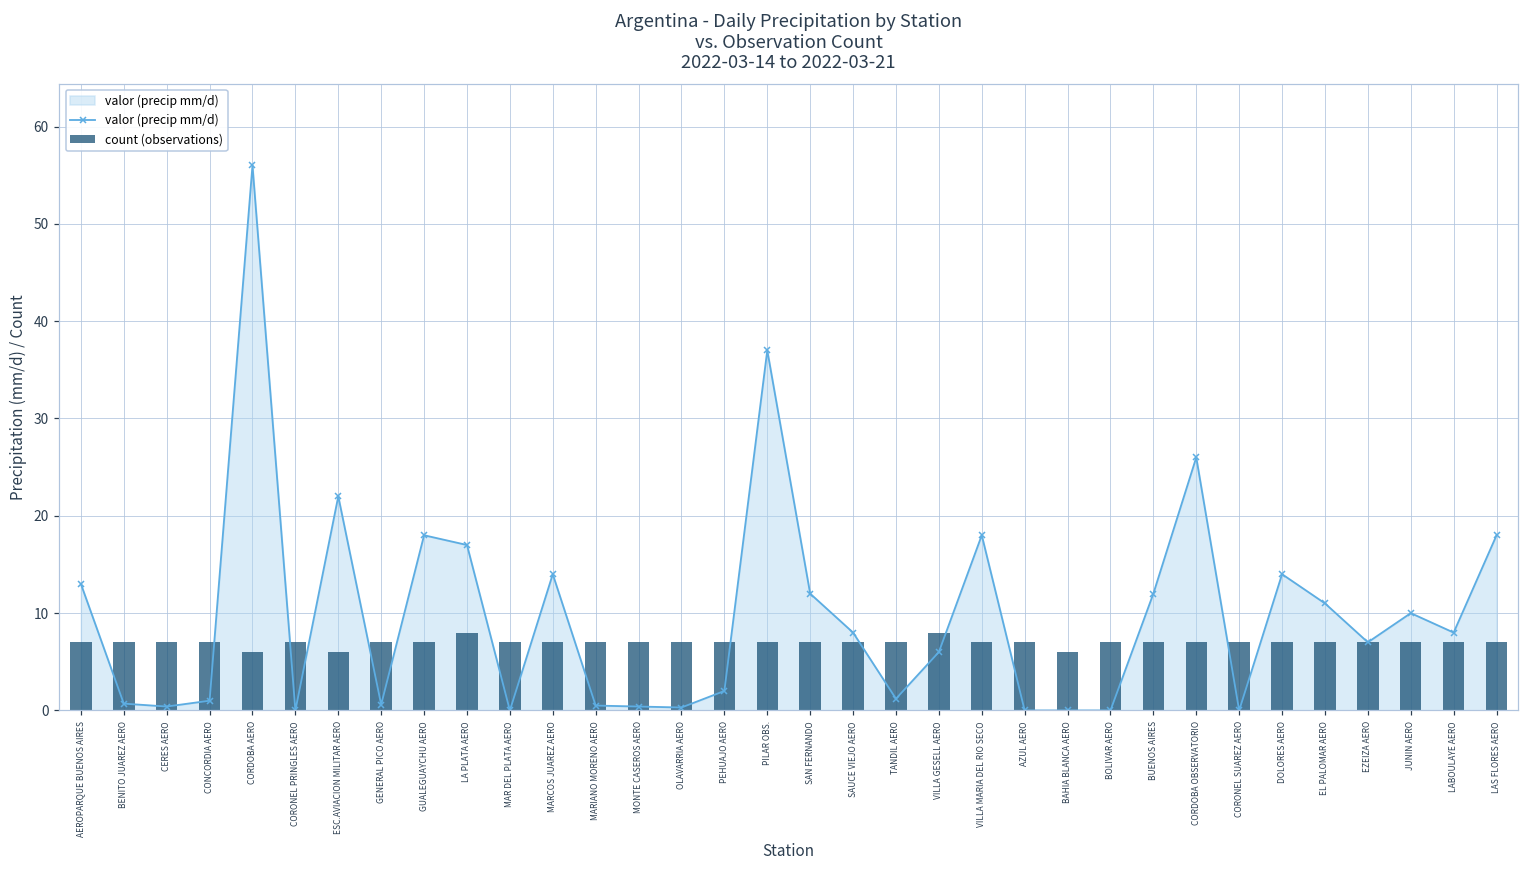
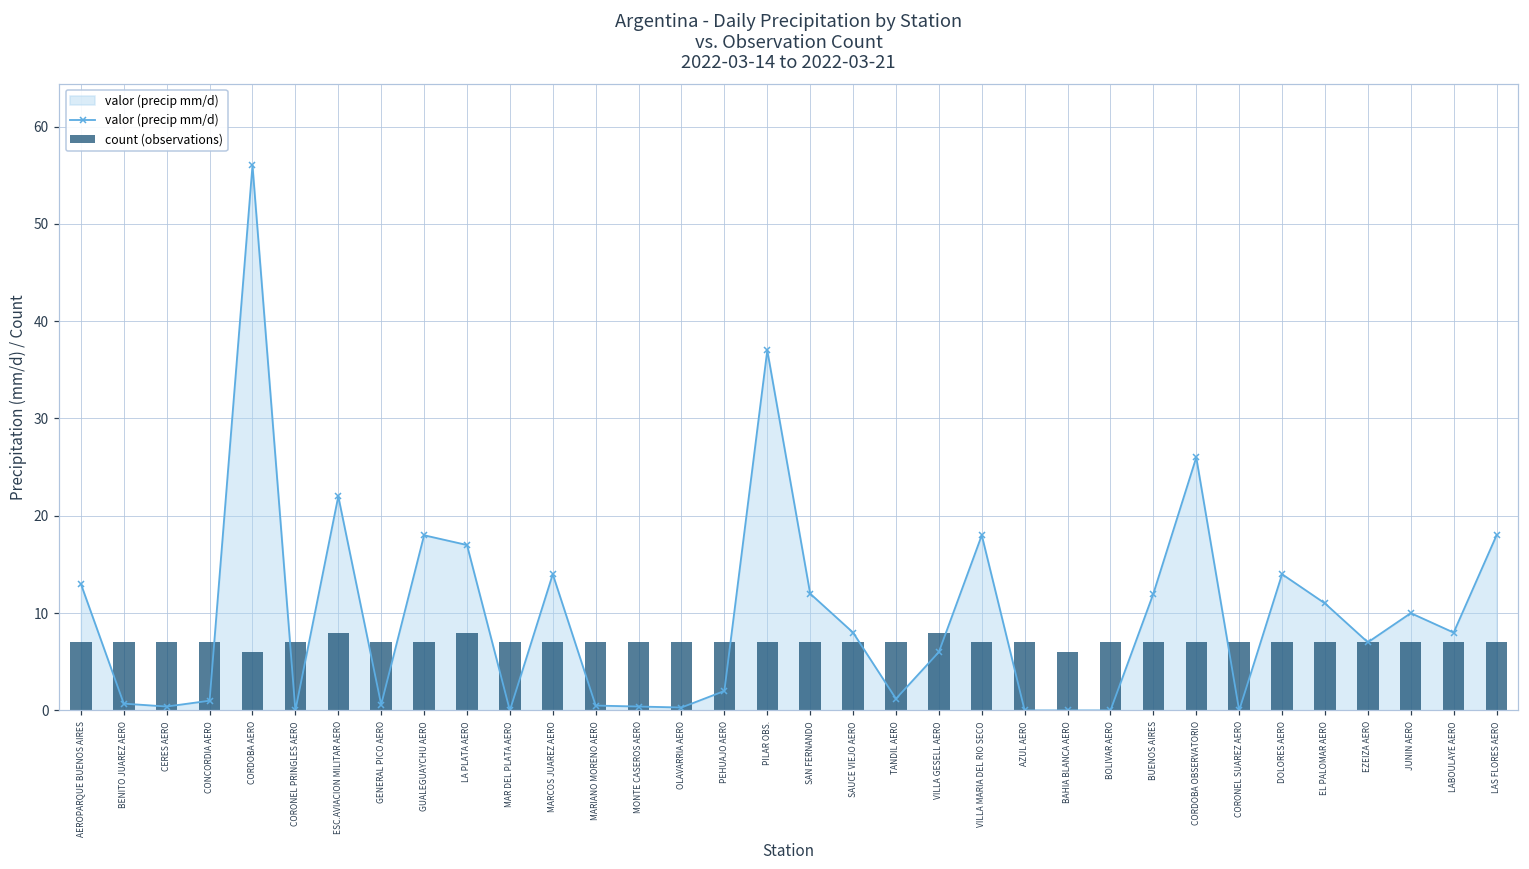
count (observations), ESC.AVIACION MILITAR AERO: 6 -> 8
